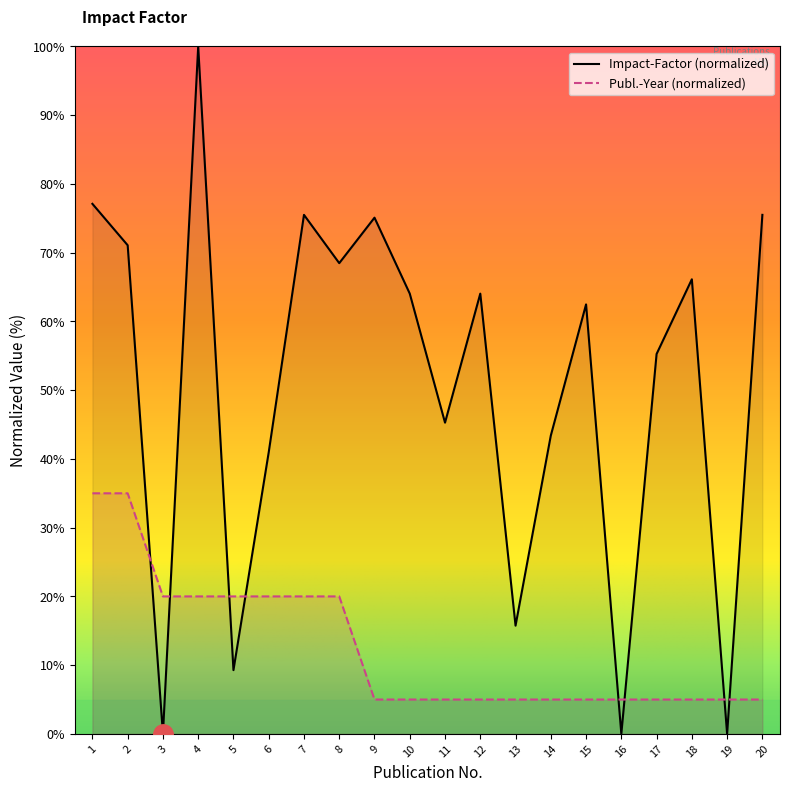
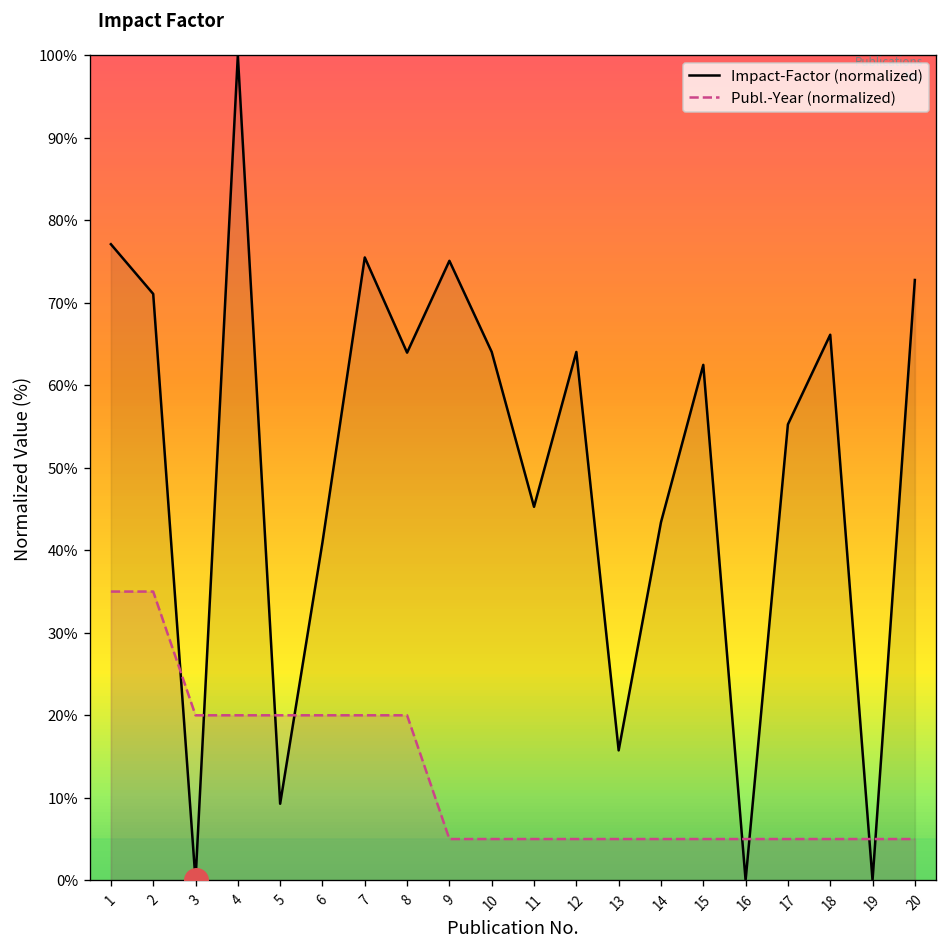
Impact-Factor (normalized), 8: 68% -> 64%
Impact-Factor (normalized), 20: 76% -> 73%
